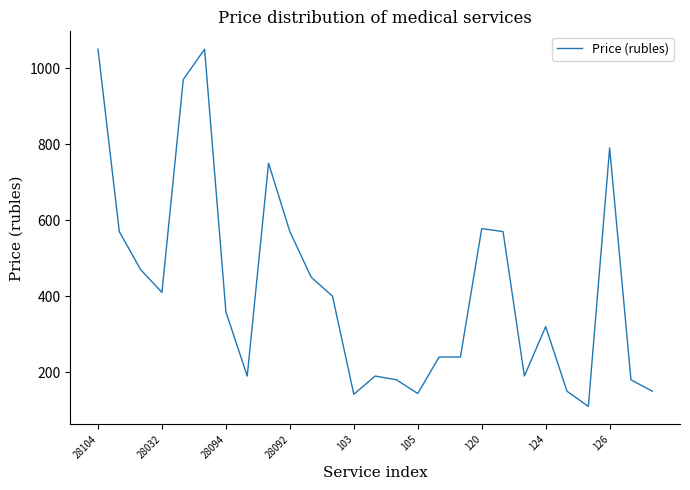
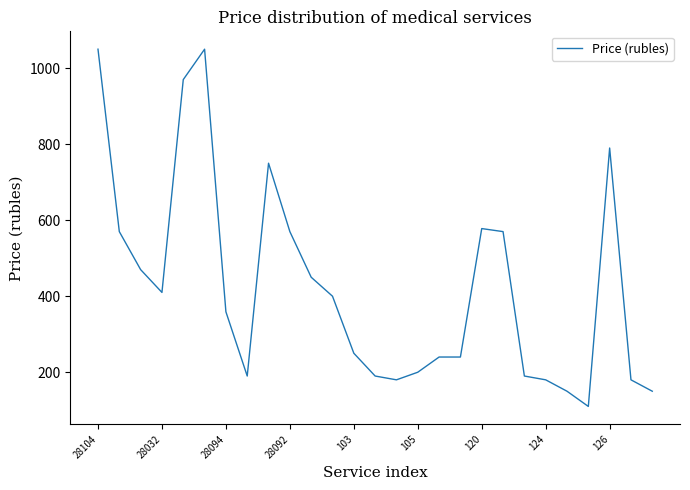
103: 140 -> 250
105: 140 -> 200
124: 320 -> 180
